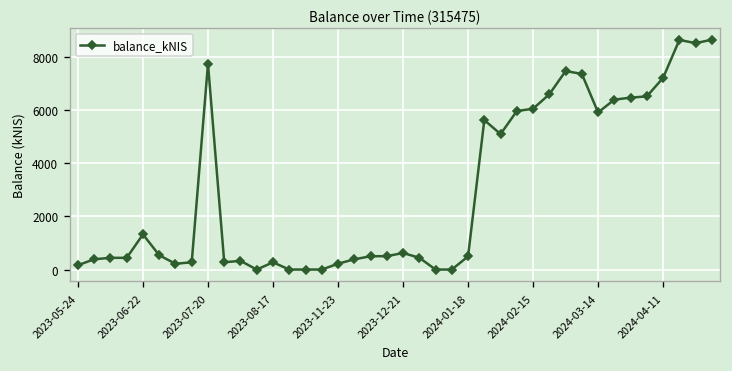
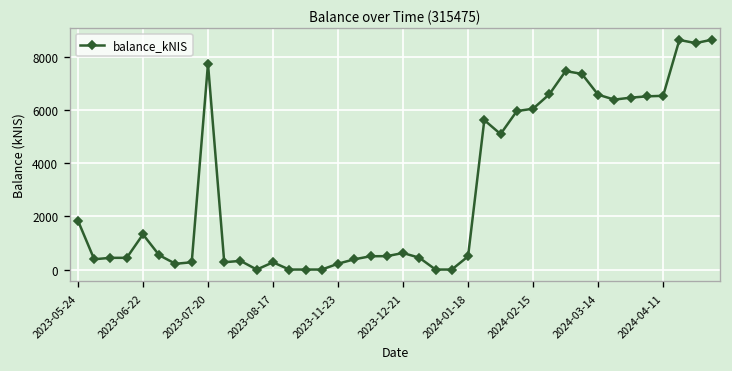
2023-05-24: 200 -> 1800
2024-03-14: 5900 -> 6600
2024-04-11: 7200 -> 6500
